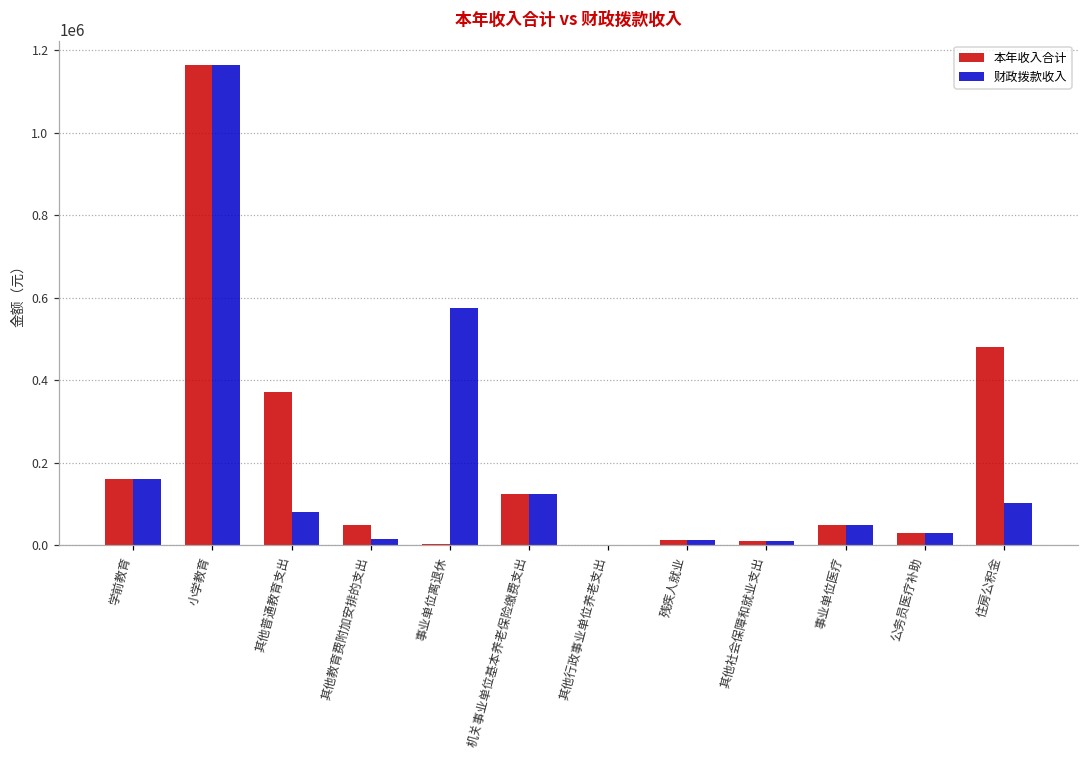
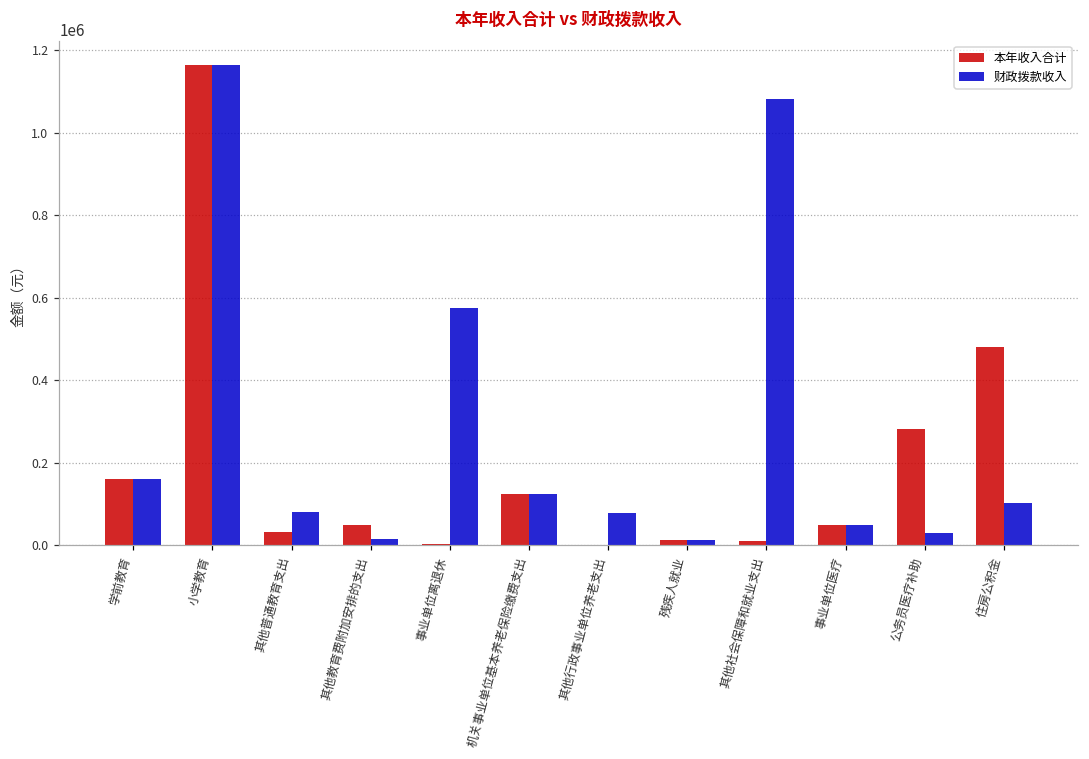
本年收入合计, 其他普通教育支出: 370000 -> 30000
财政拨款收入, 其他行政事业单位养老支出: 0 -> 80000
财政拨款收入, 其他社会保障和就业支出: 10000 -> 1080000
本年收入合计, 公务员医疗补助: 30000 -> 280000
